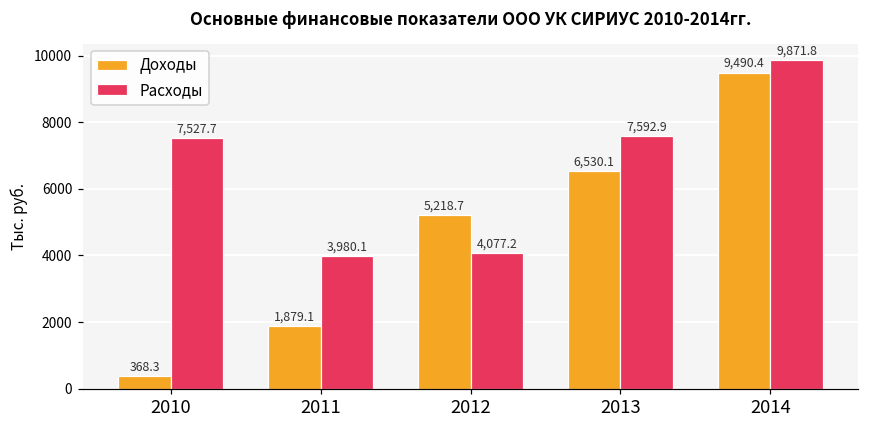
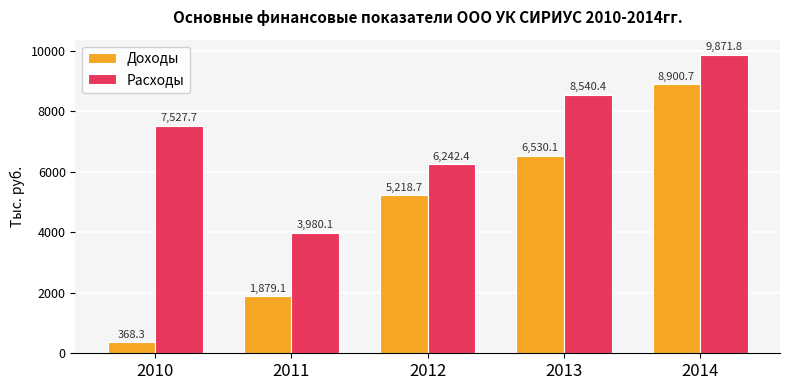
Расходы, 2012: 4,077.2 -> 6,242.4
Расходы, 2013: 7,592.9 -> 8,540.4
Доходы, 2014: 9,490.4 -> 8,900.7
